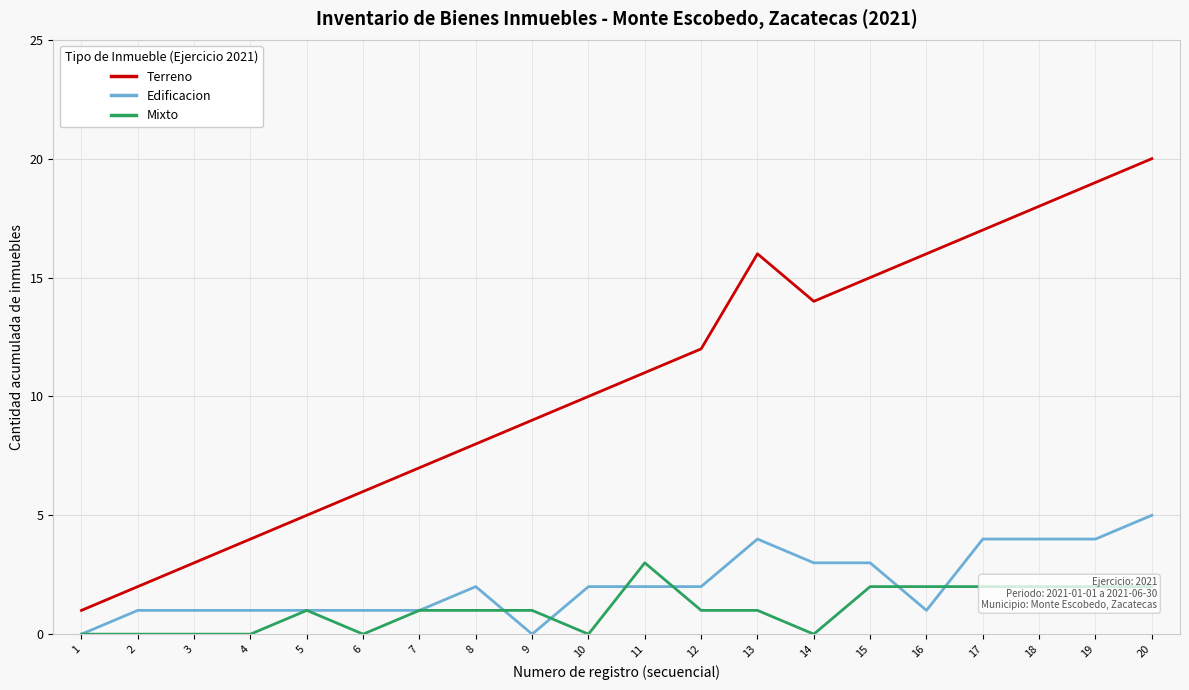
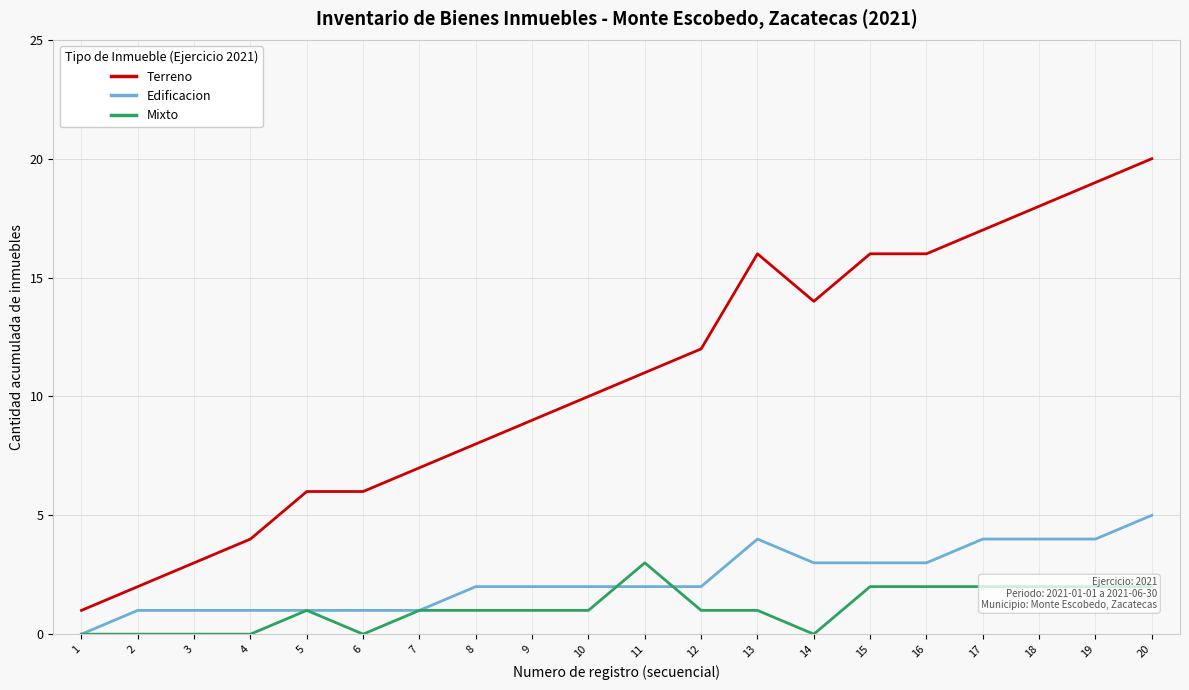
Terreno, 5: 5 -> 6
Edificacion, 9: 0 -> 2
Mixto, 10: 0 -> 1
Terreno, 15: 15 -> 16
Edificacion, 16: 1 -> 3
